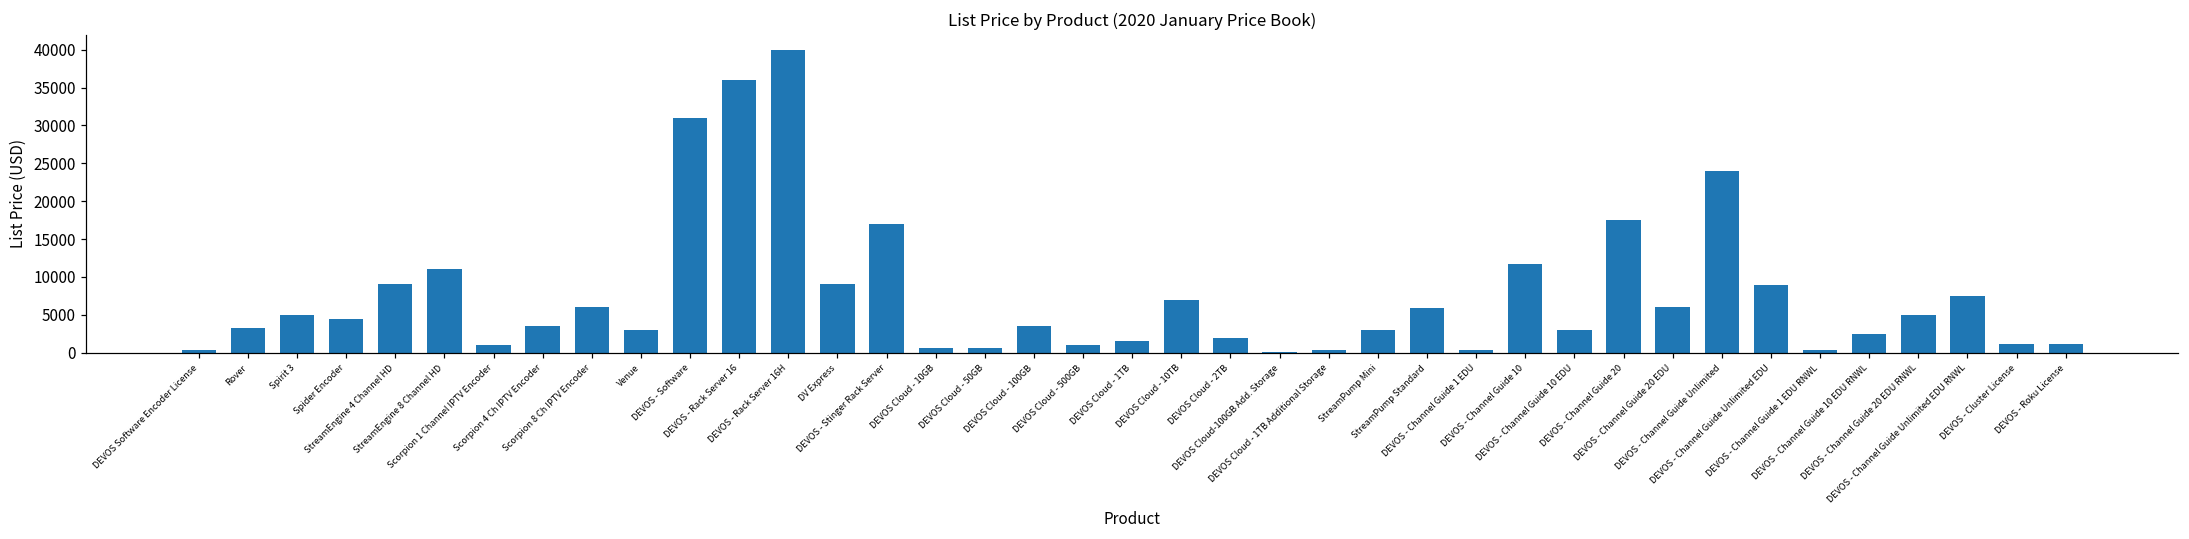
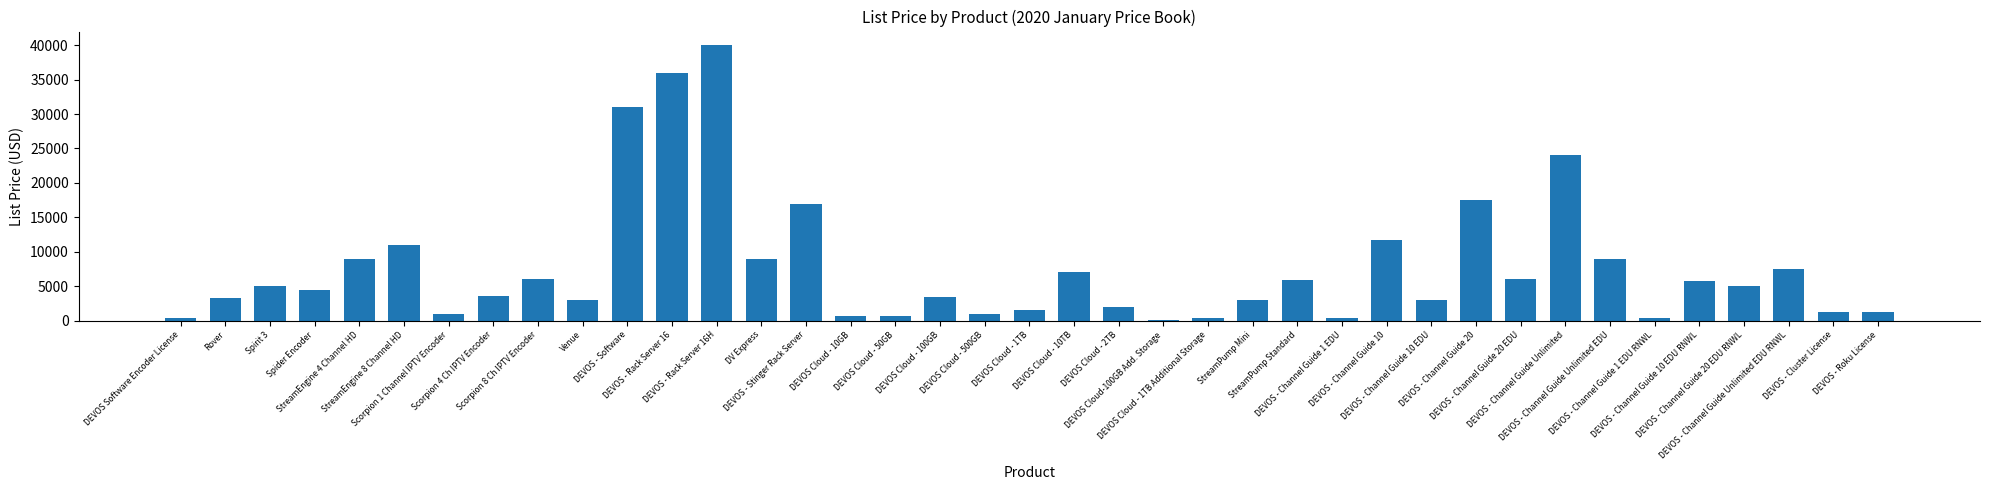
DEVOS - Channel Guide 10 EDU RNWL: 2000 -> 6000
